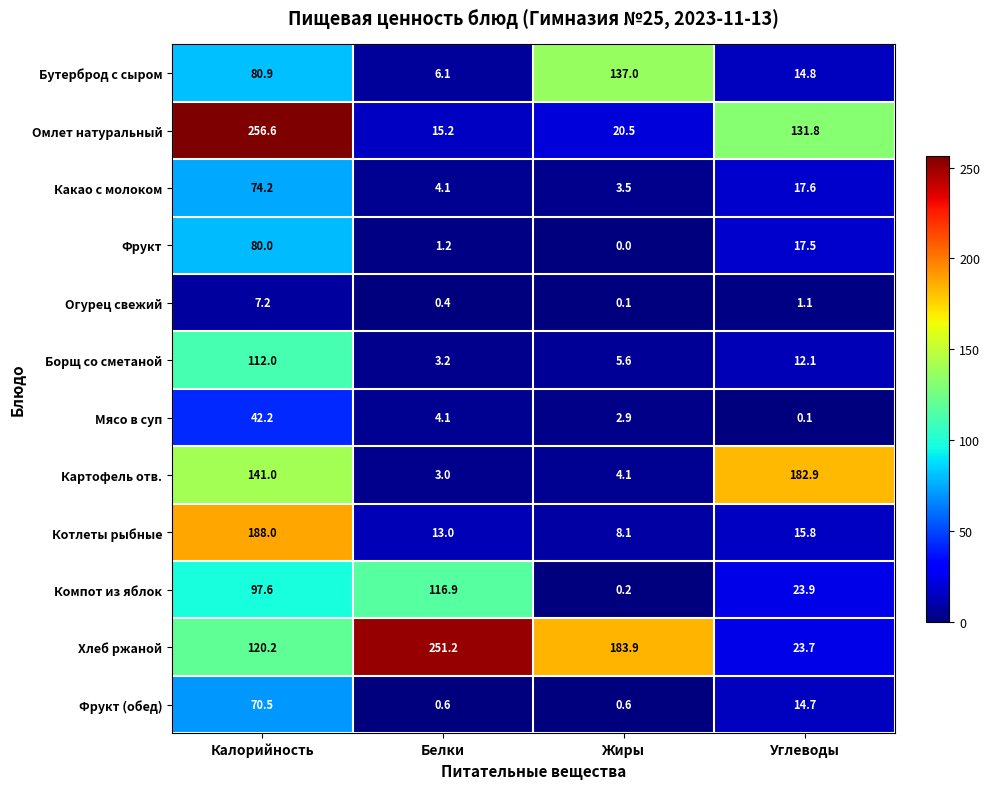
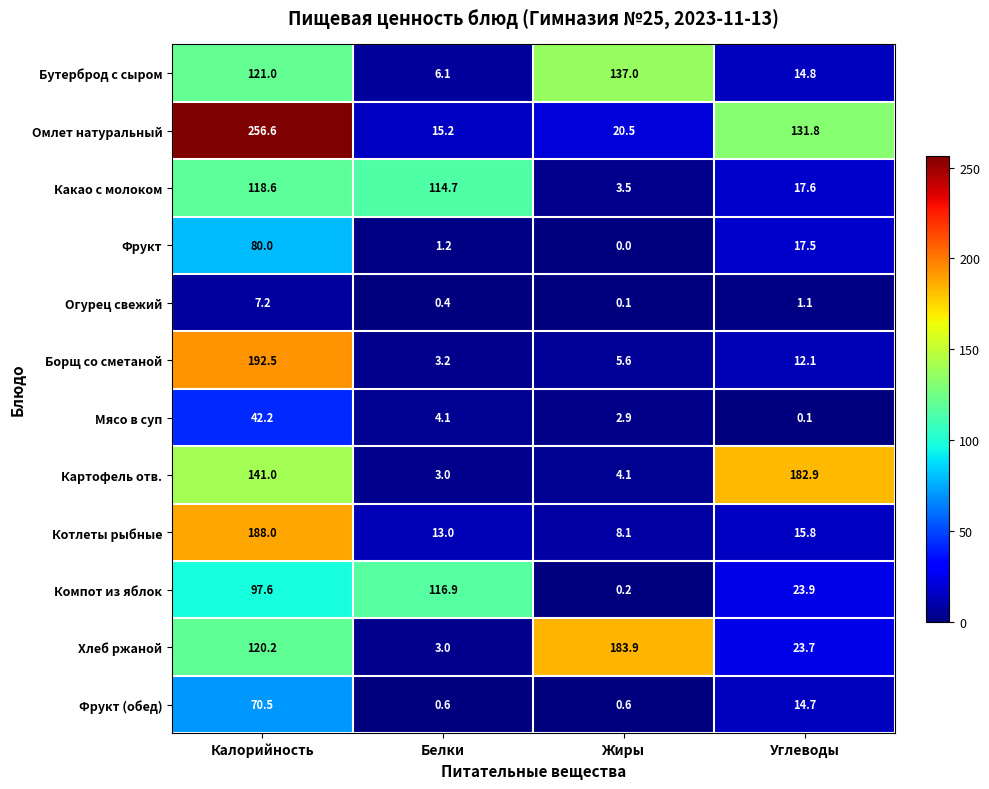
Бутерброд с сыром, Калорийность: 80.9 -> 121.0
Какао с молоком, Калорийность: 74.2 -> 118.6
Какао с молоком, Белки: 4.1 -> 114.7
Борщ со сметаной, Калорийность: 112.0 -> 192.5
Хлеб ржаной, Белки: 251.2 -> 3.0
